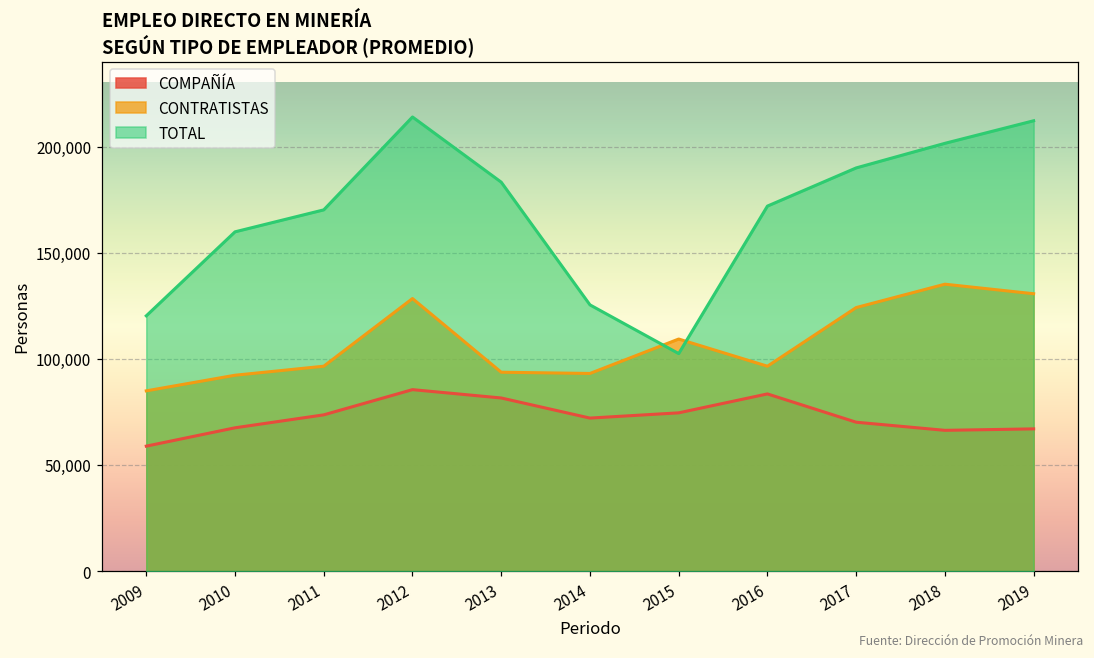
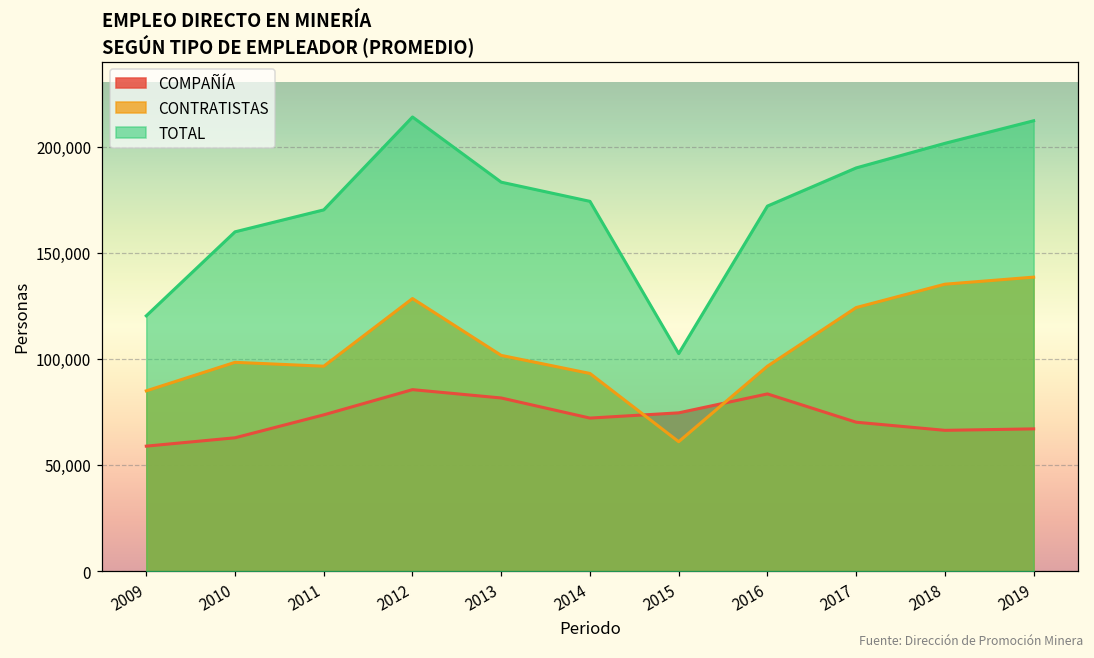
COMPAÑÍA, 2010: 68,000 -> 63,000
CONTRATISTAS, 2010: 92,000 -> 98,000
CONTRATISTAS, 2013: 94,000 -> 102,000
TOTAL, 2014: 125,000 -> 174,000
CONTRATISTAS, 2015: 109,000 -> 61,000
CONTRATISTAS, 2019: 131,000 -> 139,000
